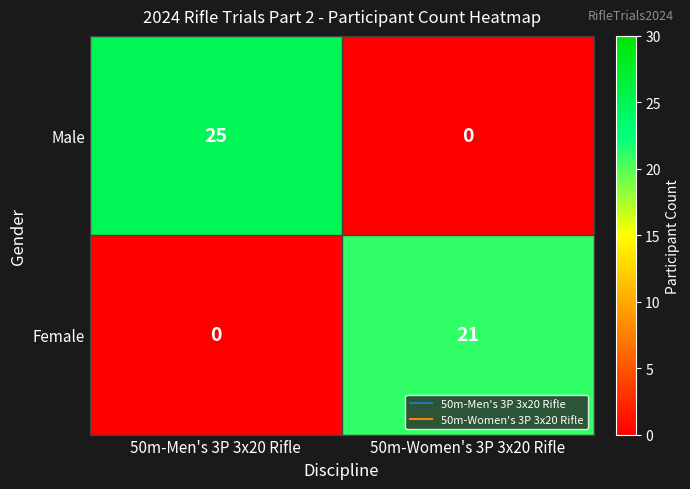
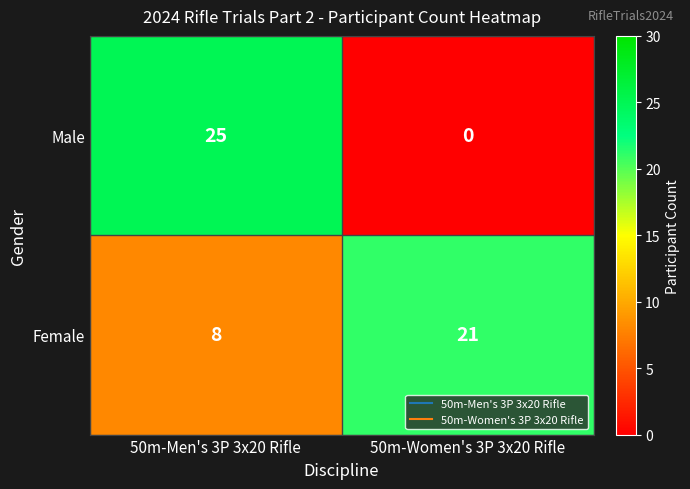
Female, 50m-Men's 3P 3x20 Rifle: 0 -> 8
